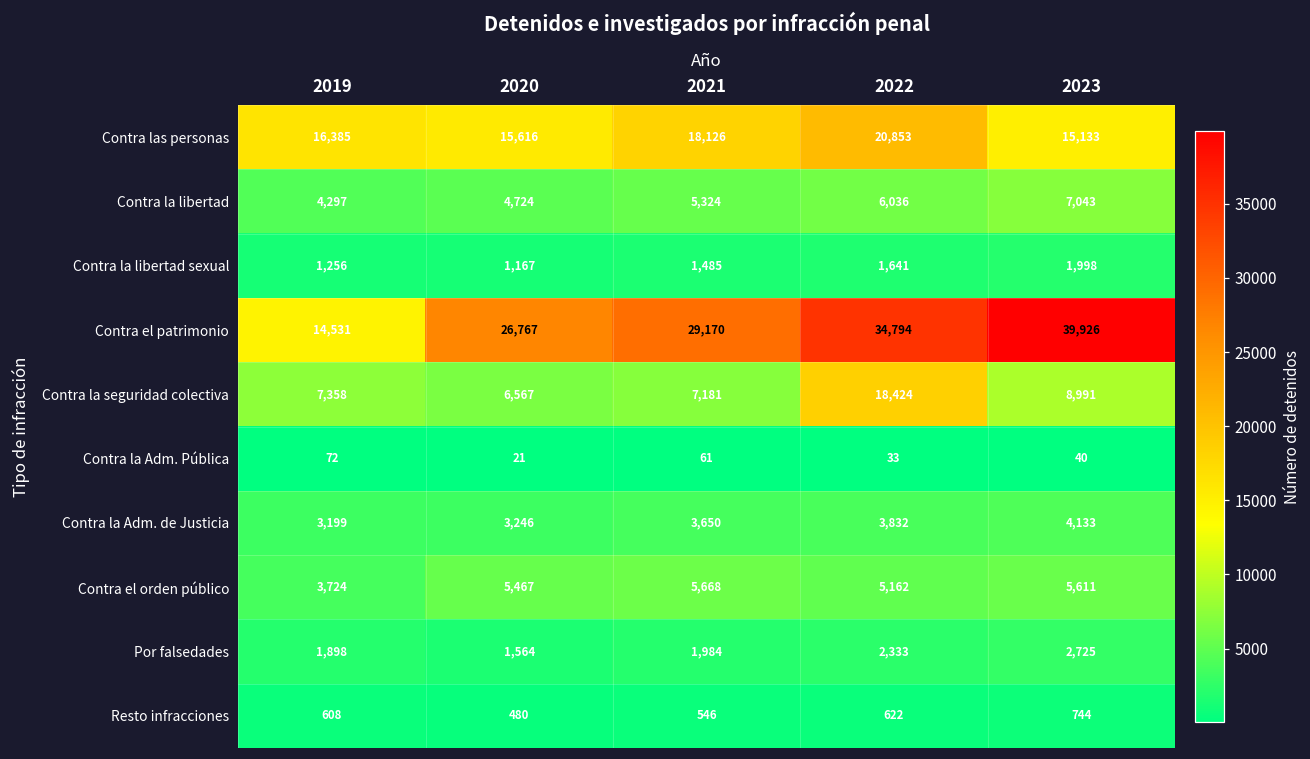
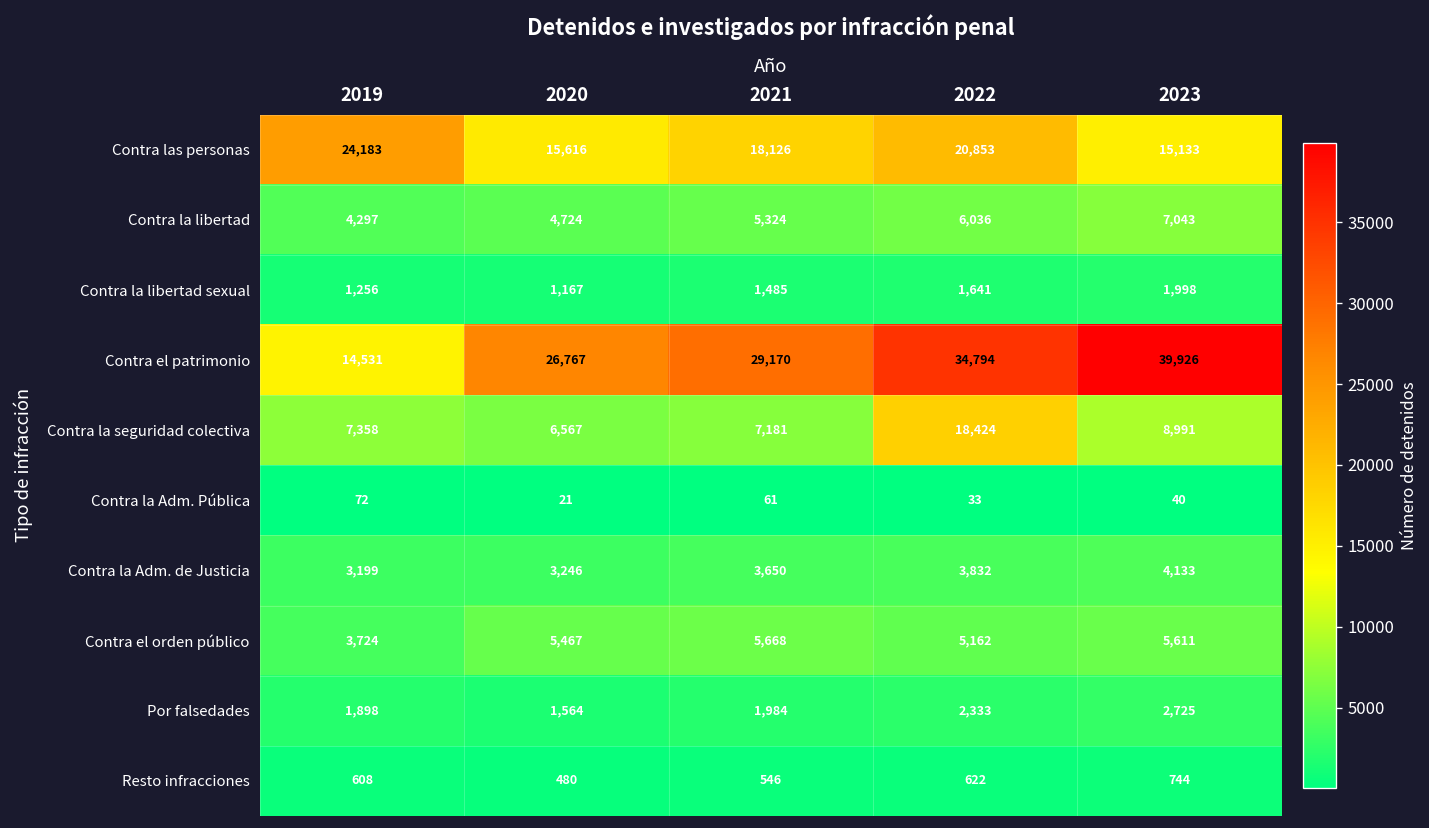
Contra las personas, 2019: 16,385 -> 24,183
